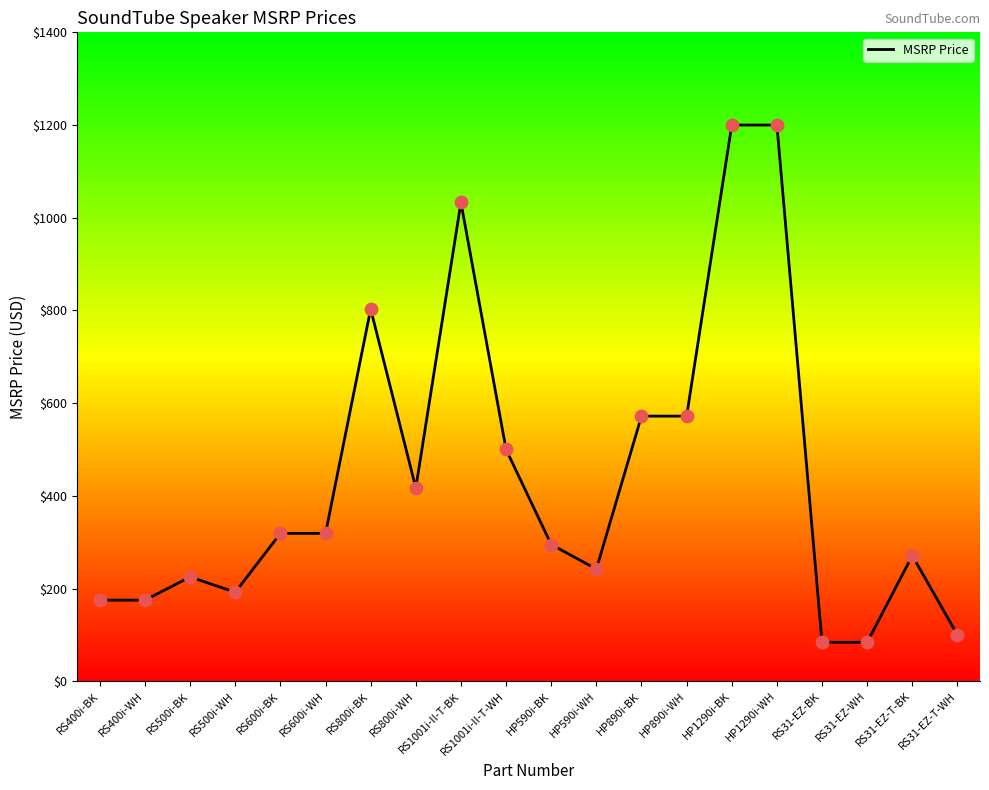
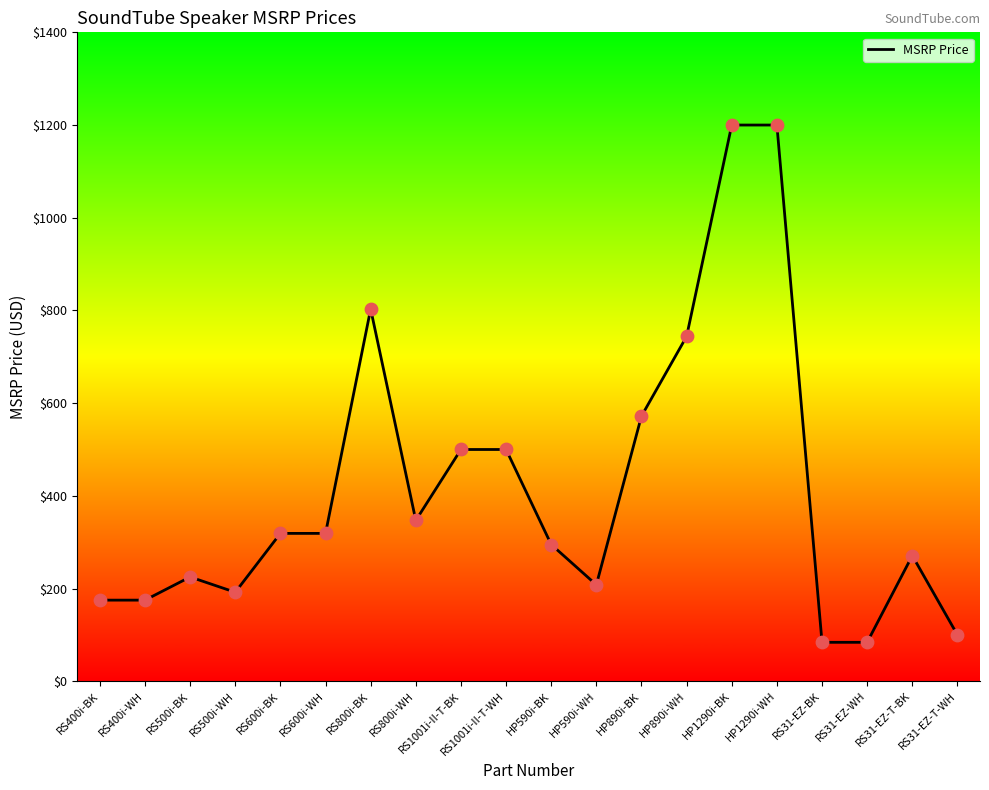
RS800i-WH: $420 -> $350
RS1001i-II-T-BK: $1030 -> $500
HP590i-WH: $240 -> $210
HP890i-WH: $570 -> $740
